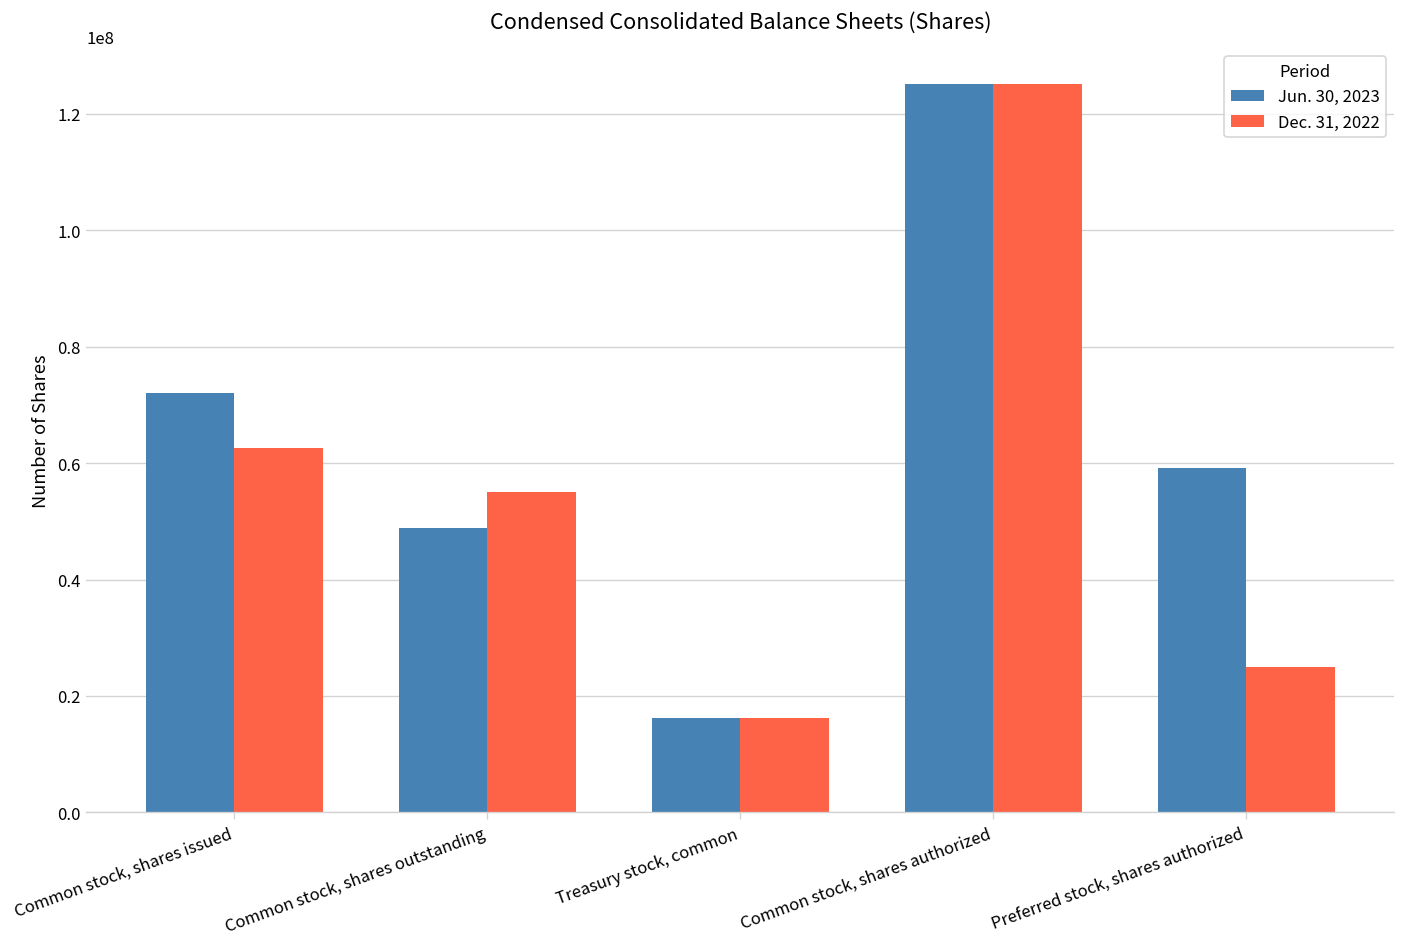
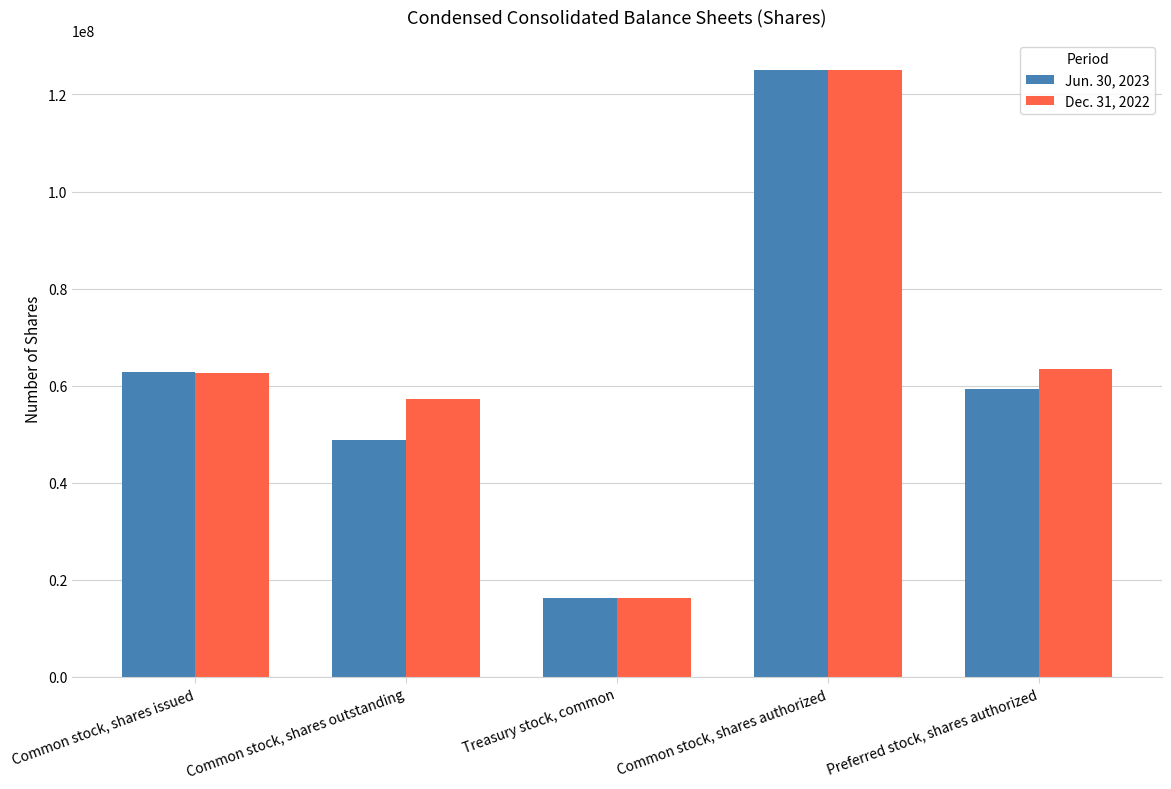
Jun. 30, 2023, Common stock, shares issued: 72000000 -> 63000000
Dec. 31, 2022, Common stock, shares outstanding: 55000000 -> 57000000
Dec. 31, 2022, Preferred stock, shares authorized: 25000000 -> 63000000
